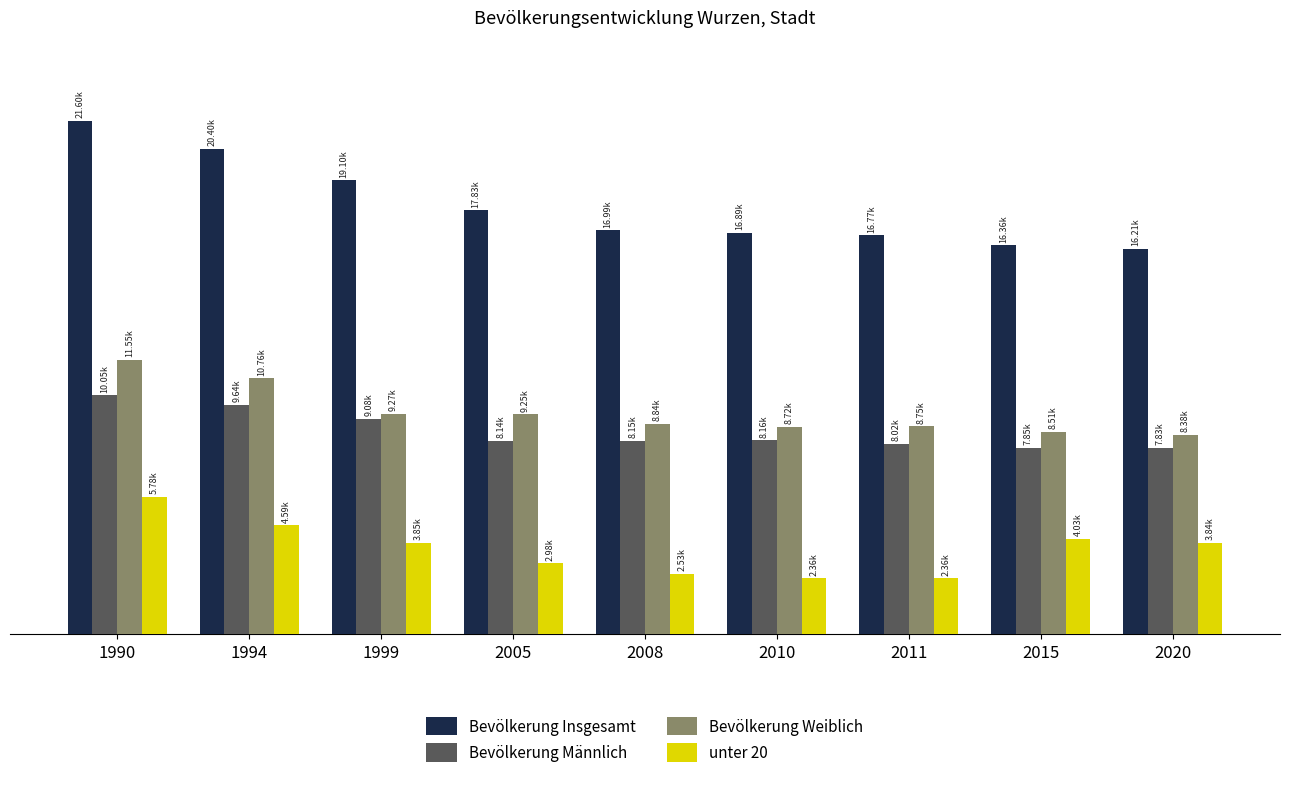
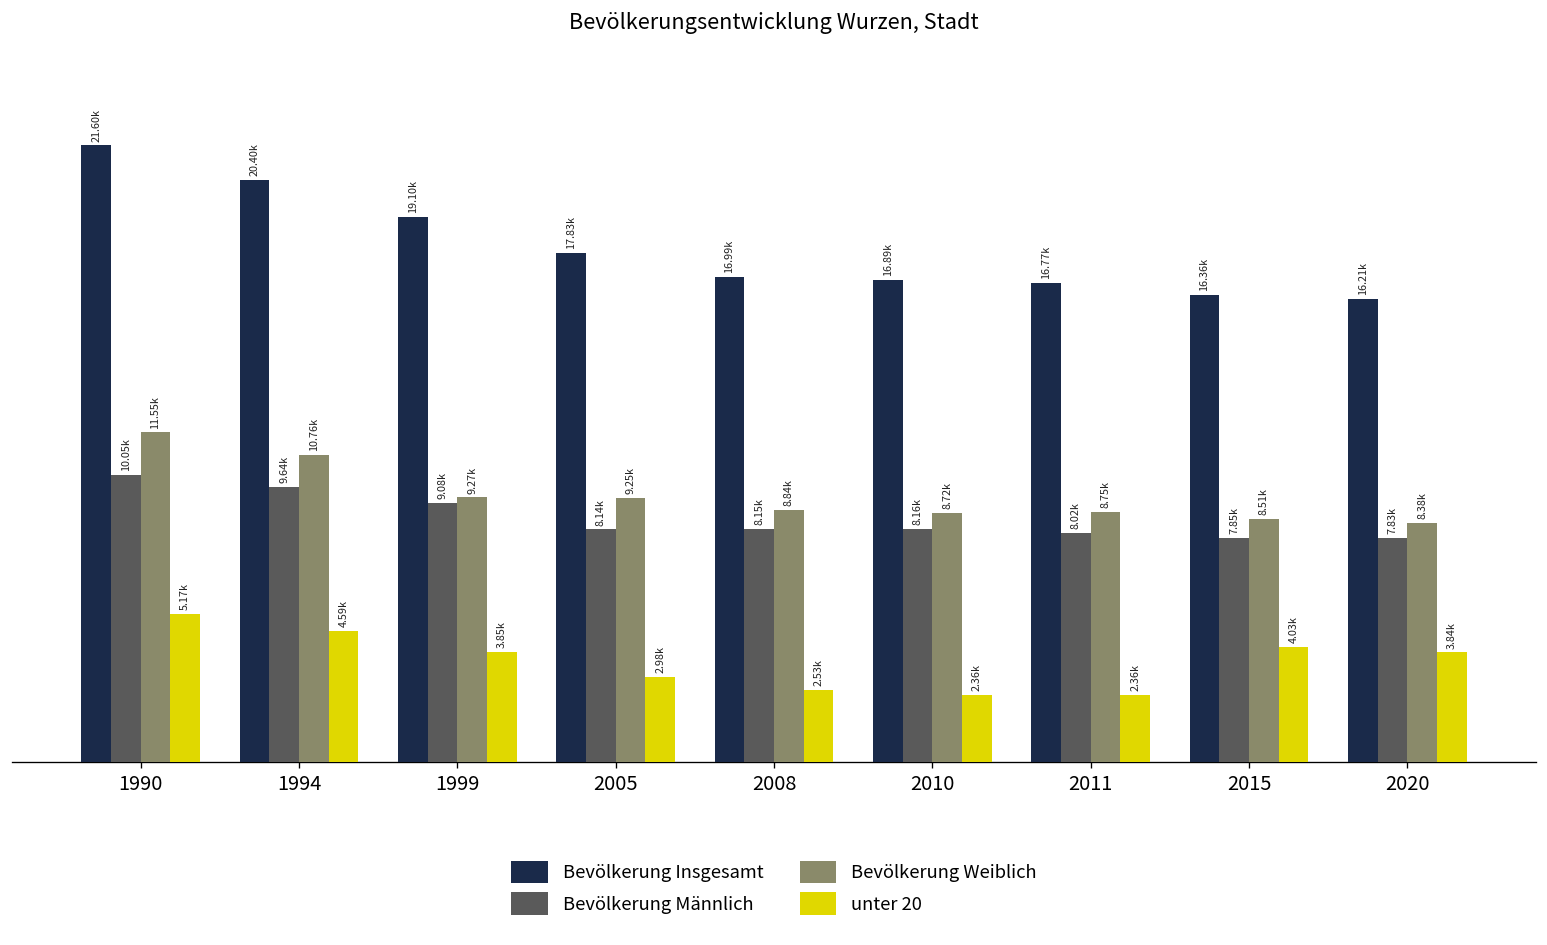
unter 20, 1990: 5.78k -> 5.17k
